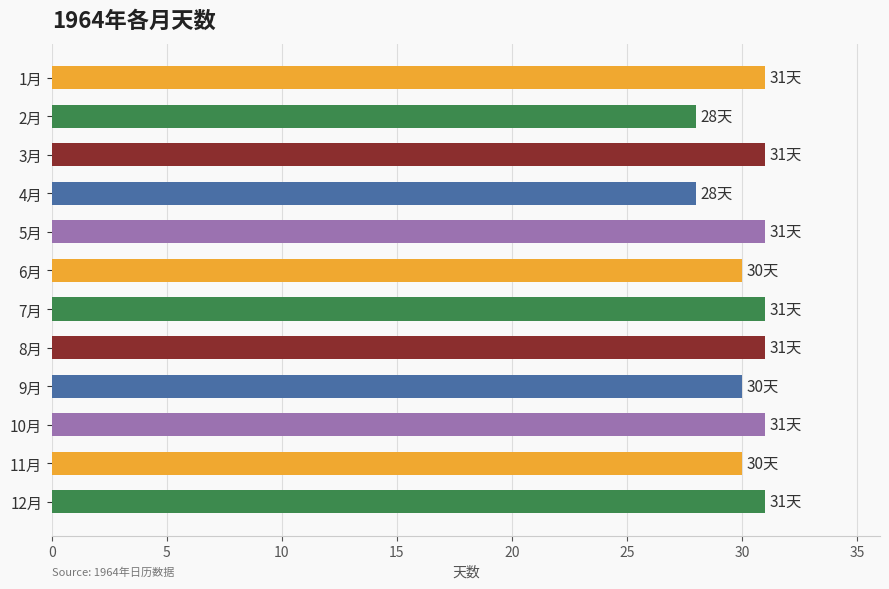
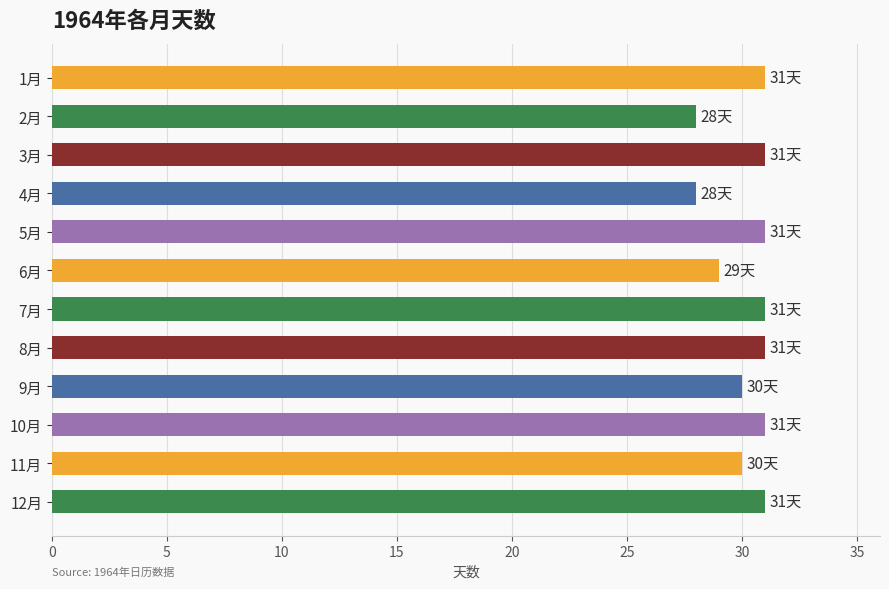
6月: 30天 -> 29天
